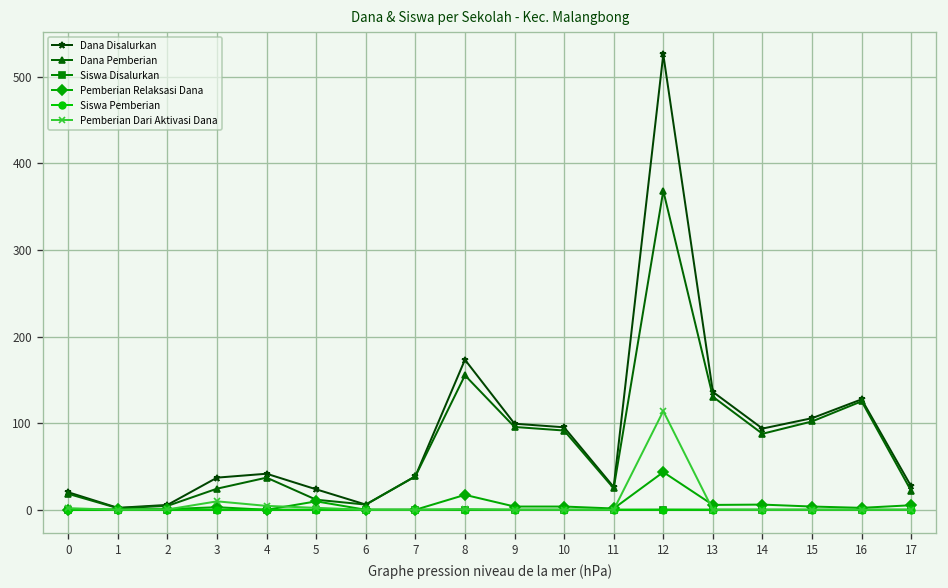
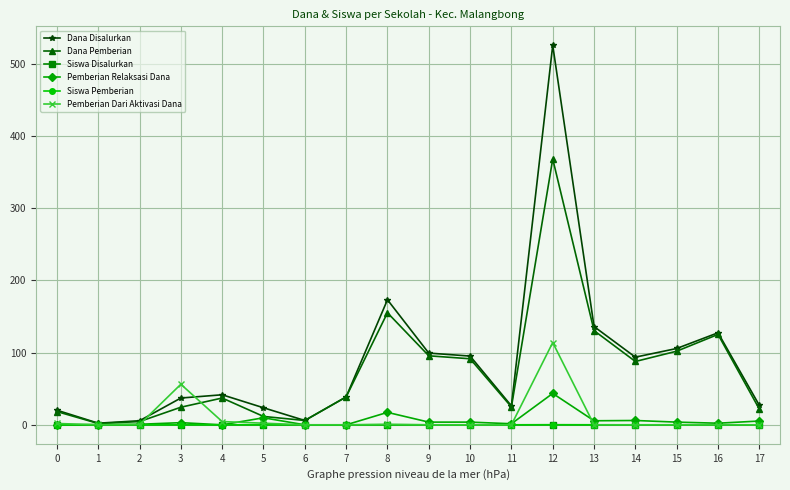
Pemberian Dari Aktivasi Dana, 3: 10 -> 60
